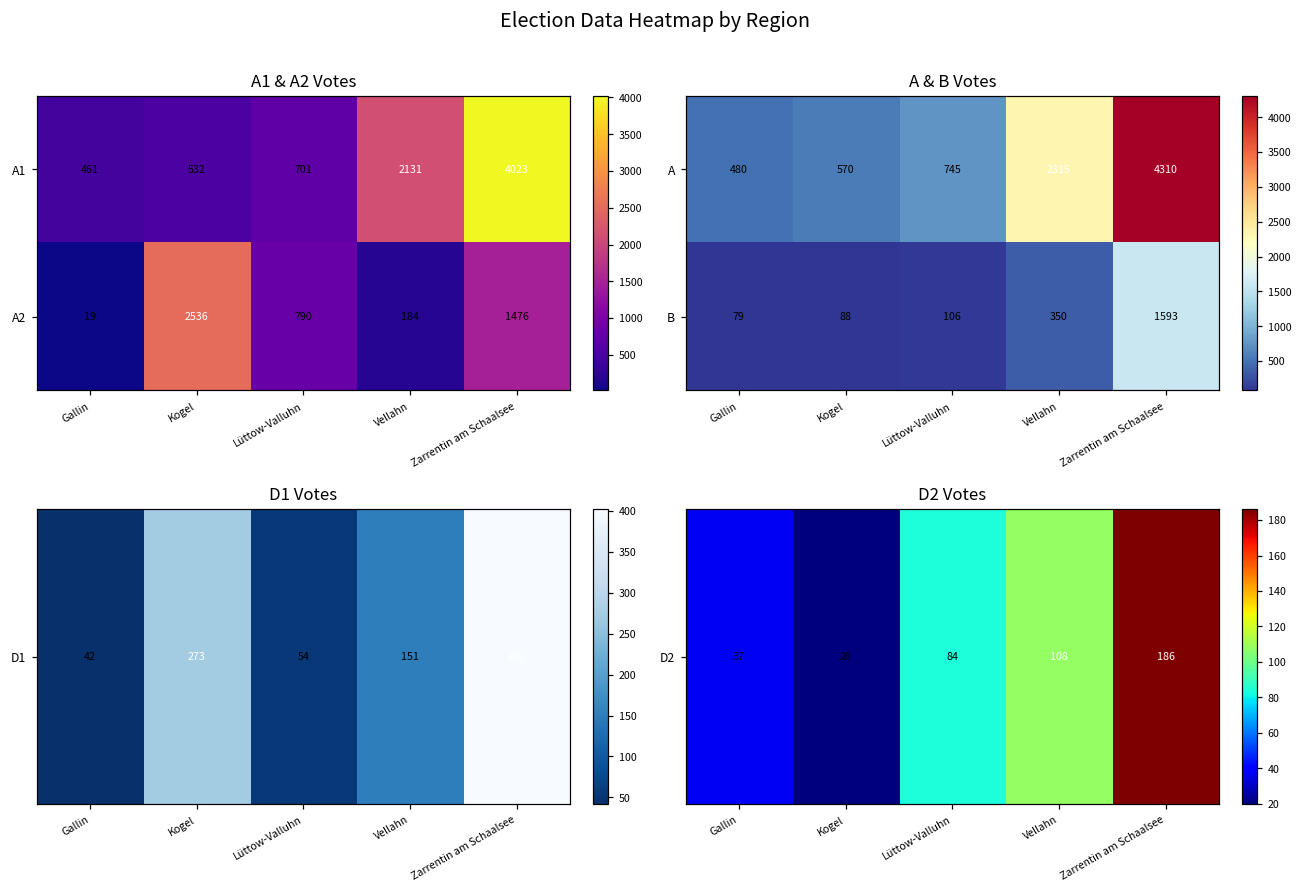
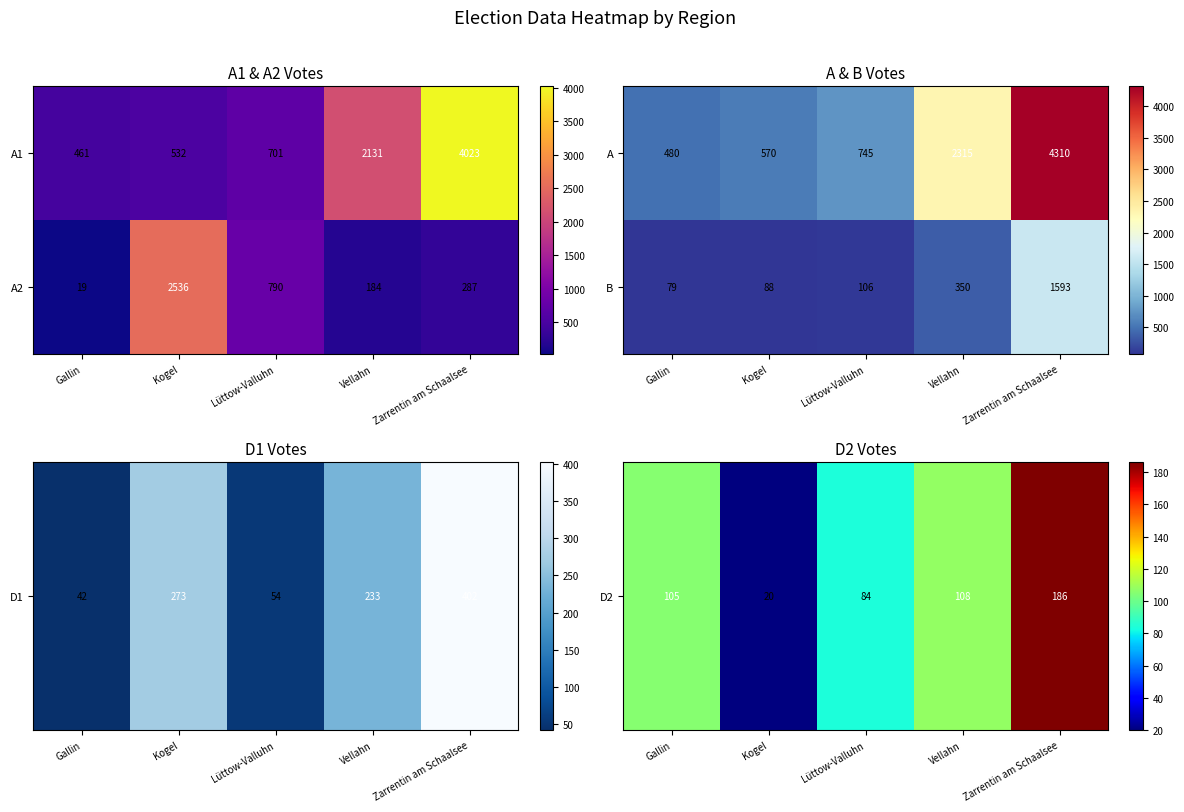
A1 & A2 Votes, A2, Zarrentin am Schaalsee: 1476 -> 287
D1 Votes, D1, Vellahn: 151 -> 233
D2 Votes, D2, Gallin: 37 -> 105
